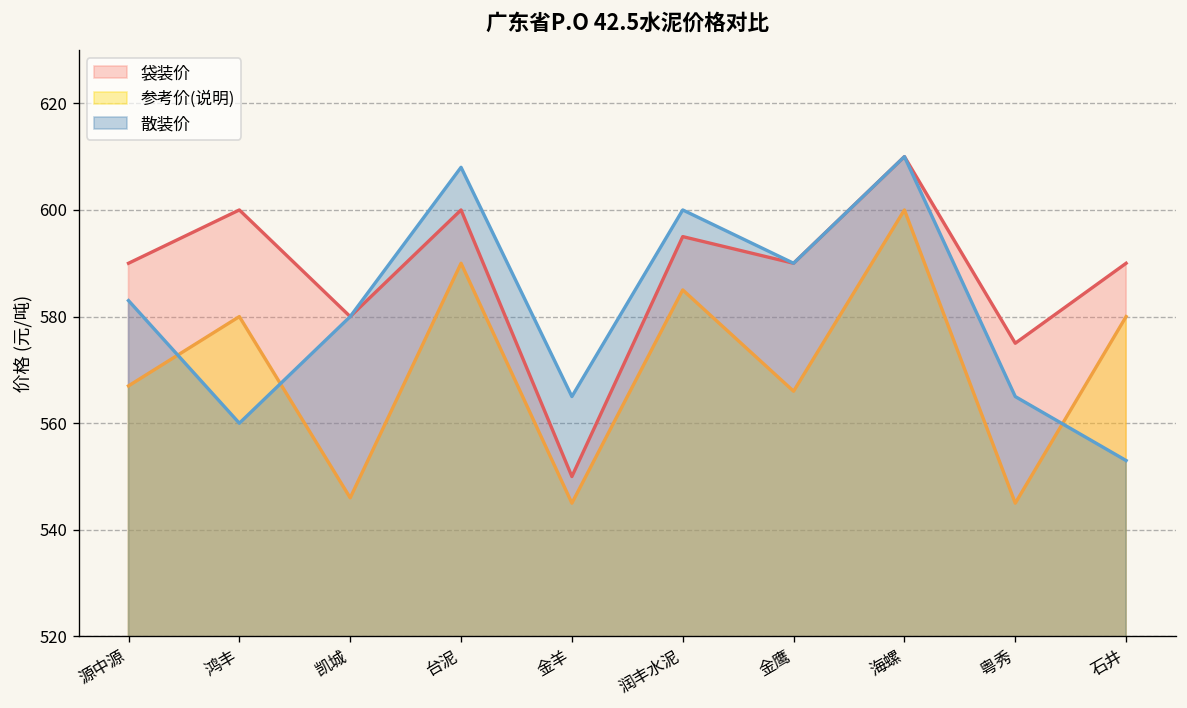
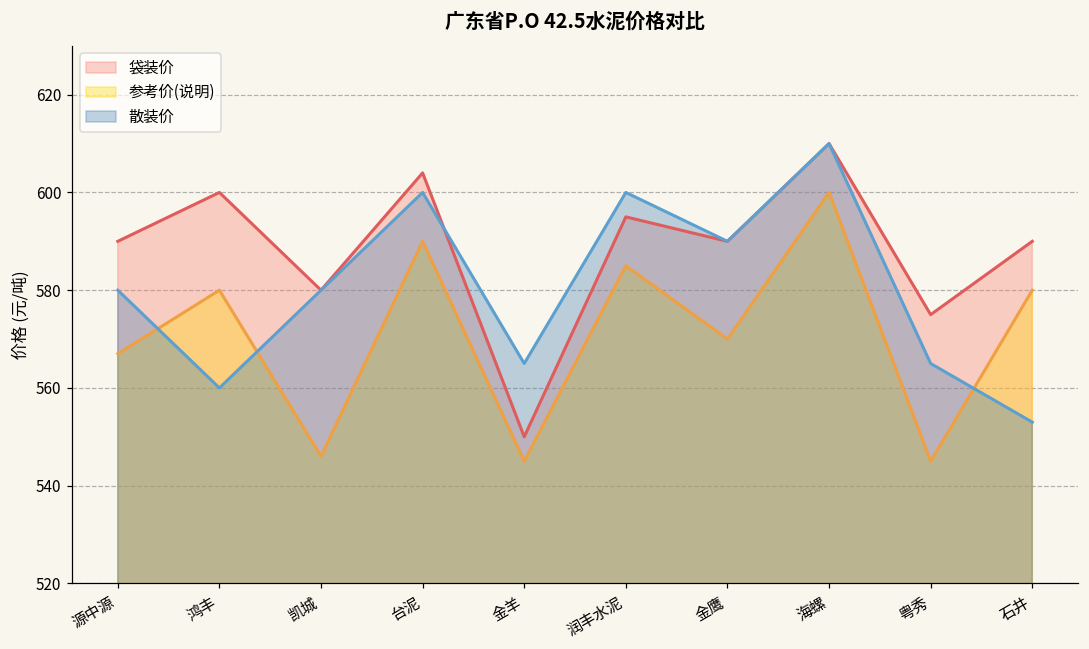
散装价, 源中源: 583 -> 580
袋装价, 台泥: 600 -> 604
散装价, 台泥: 608 -> 600
参考价(说明), 金鹰: 566 -> 570
